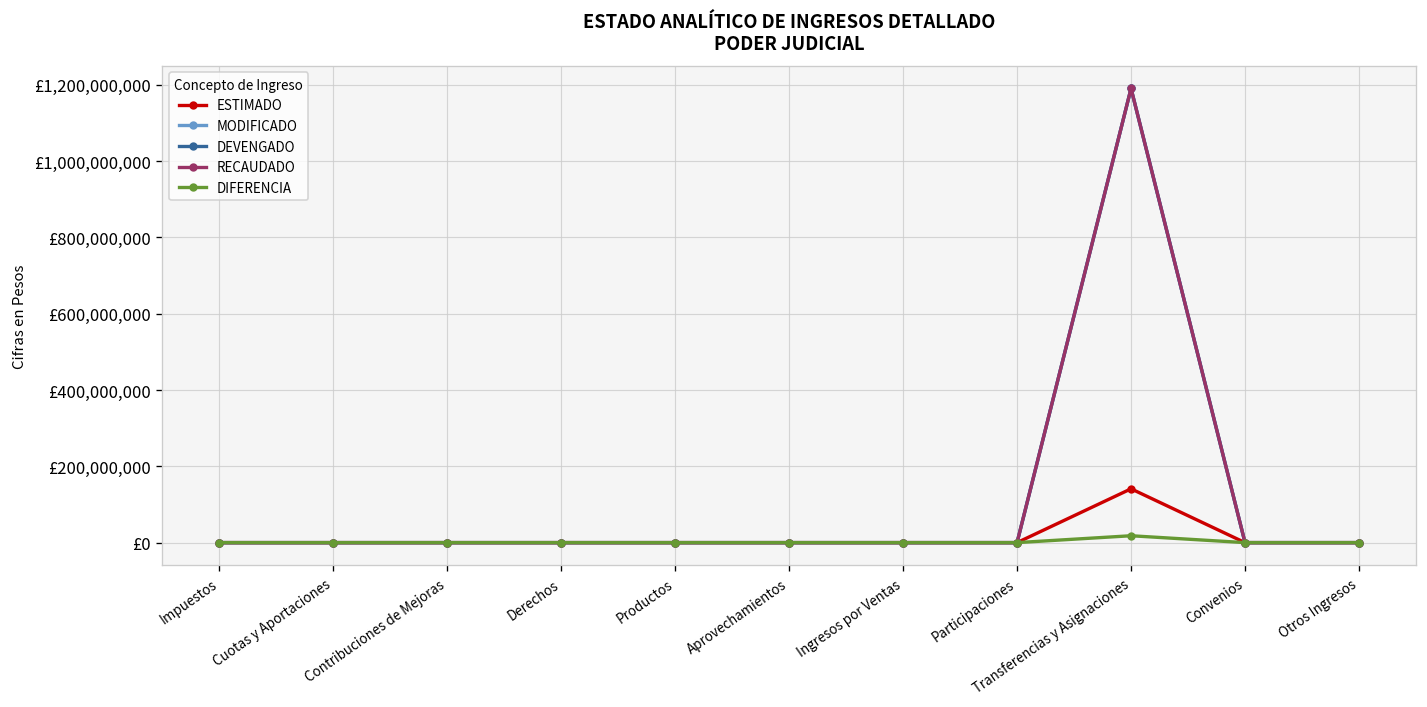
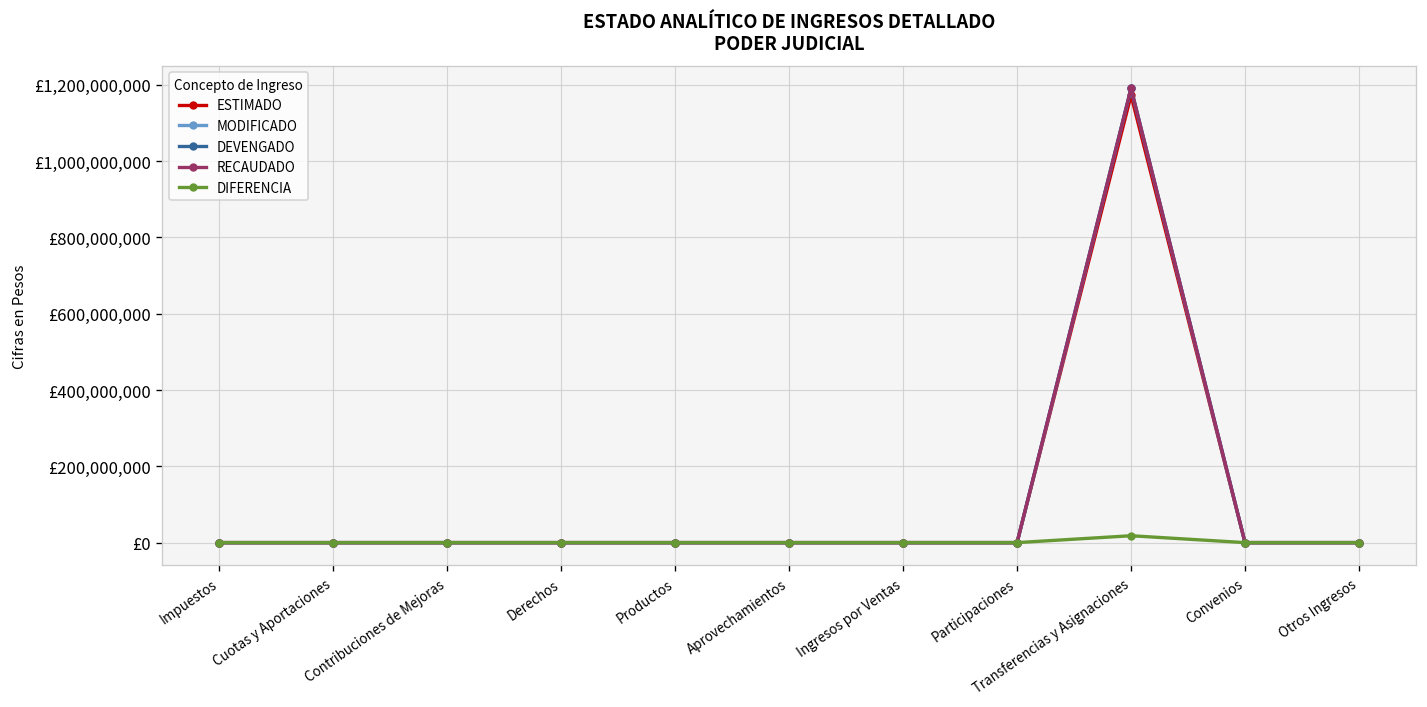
ESTIMADO, Transferencias y Asignaciones: £140,000,000 -> £1,170,000,000
